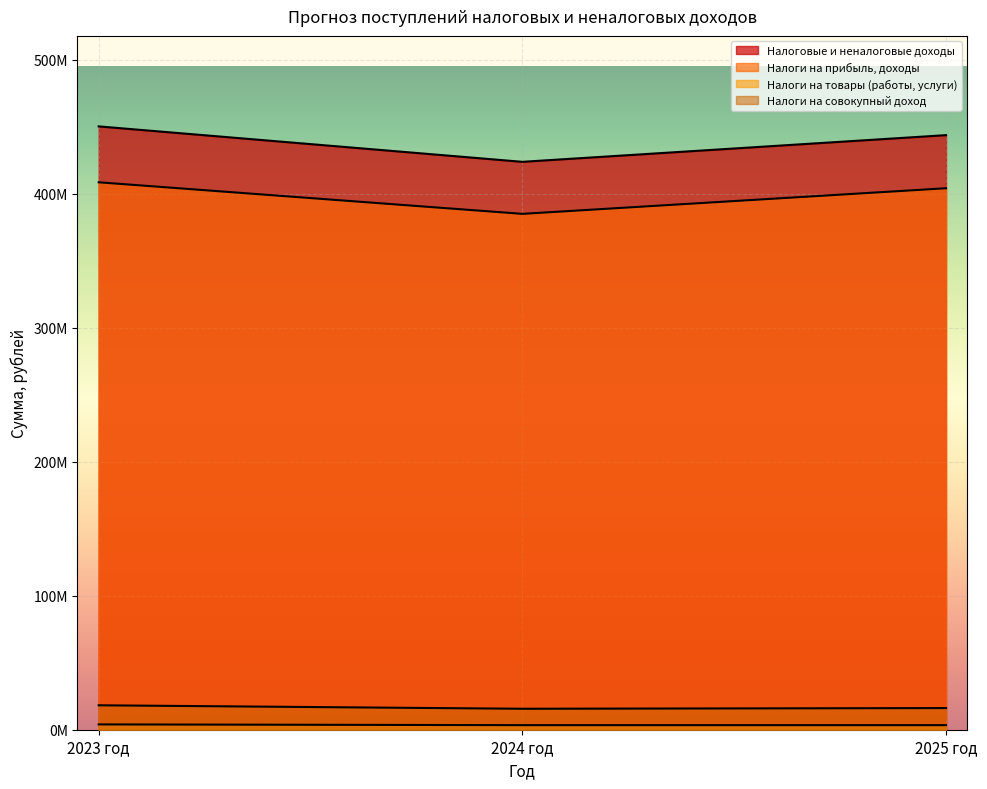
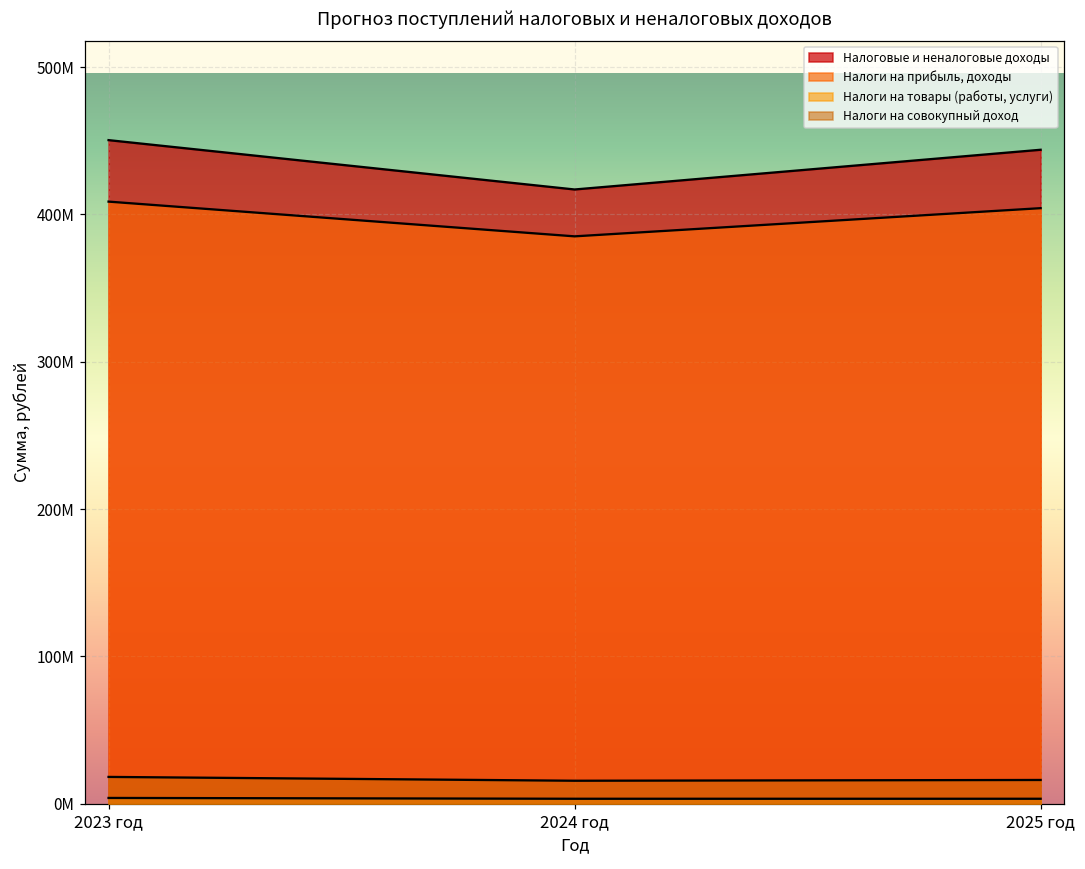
Налоговые и неналоговые доходы, 2024 год: 424М -> 417М
